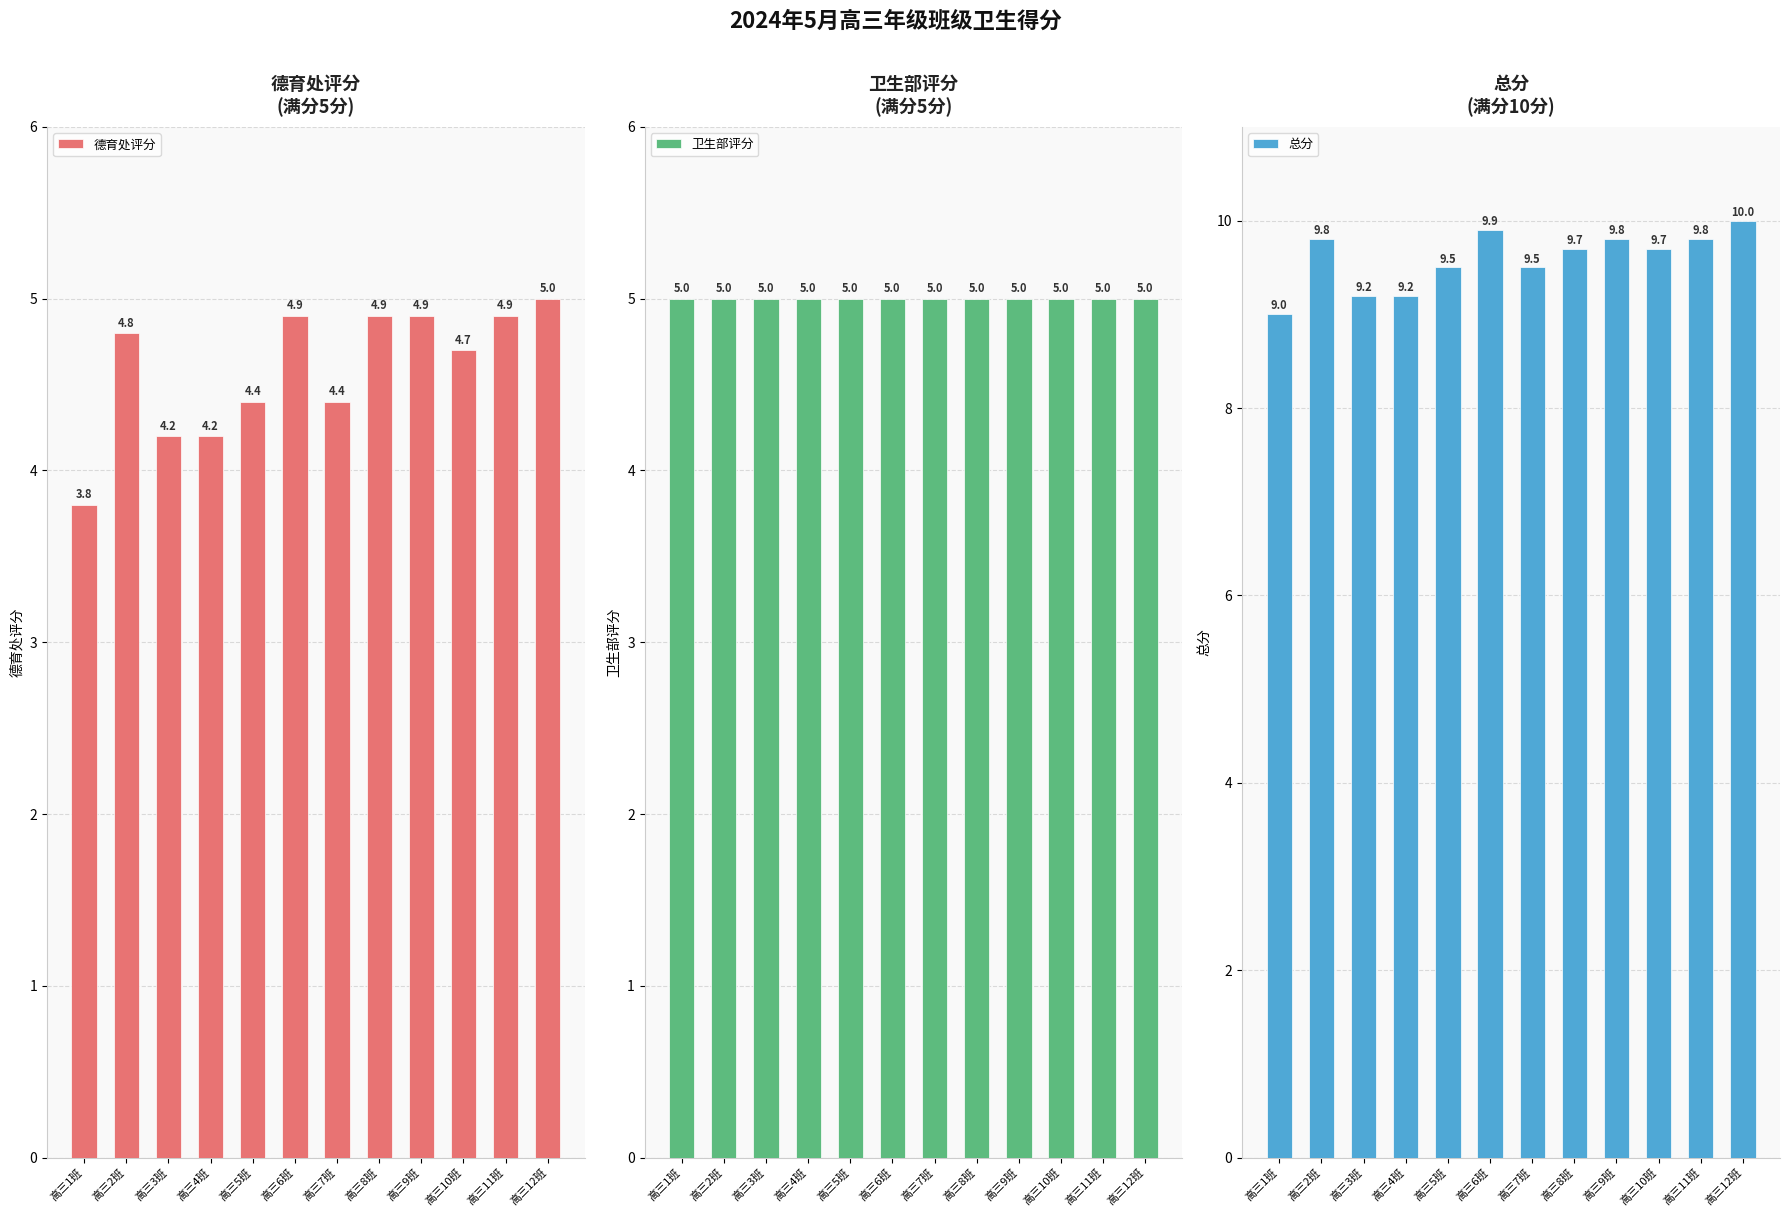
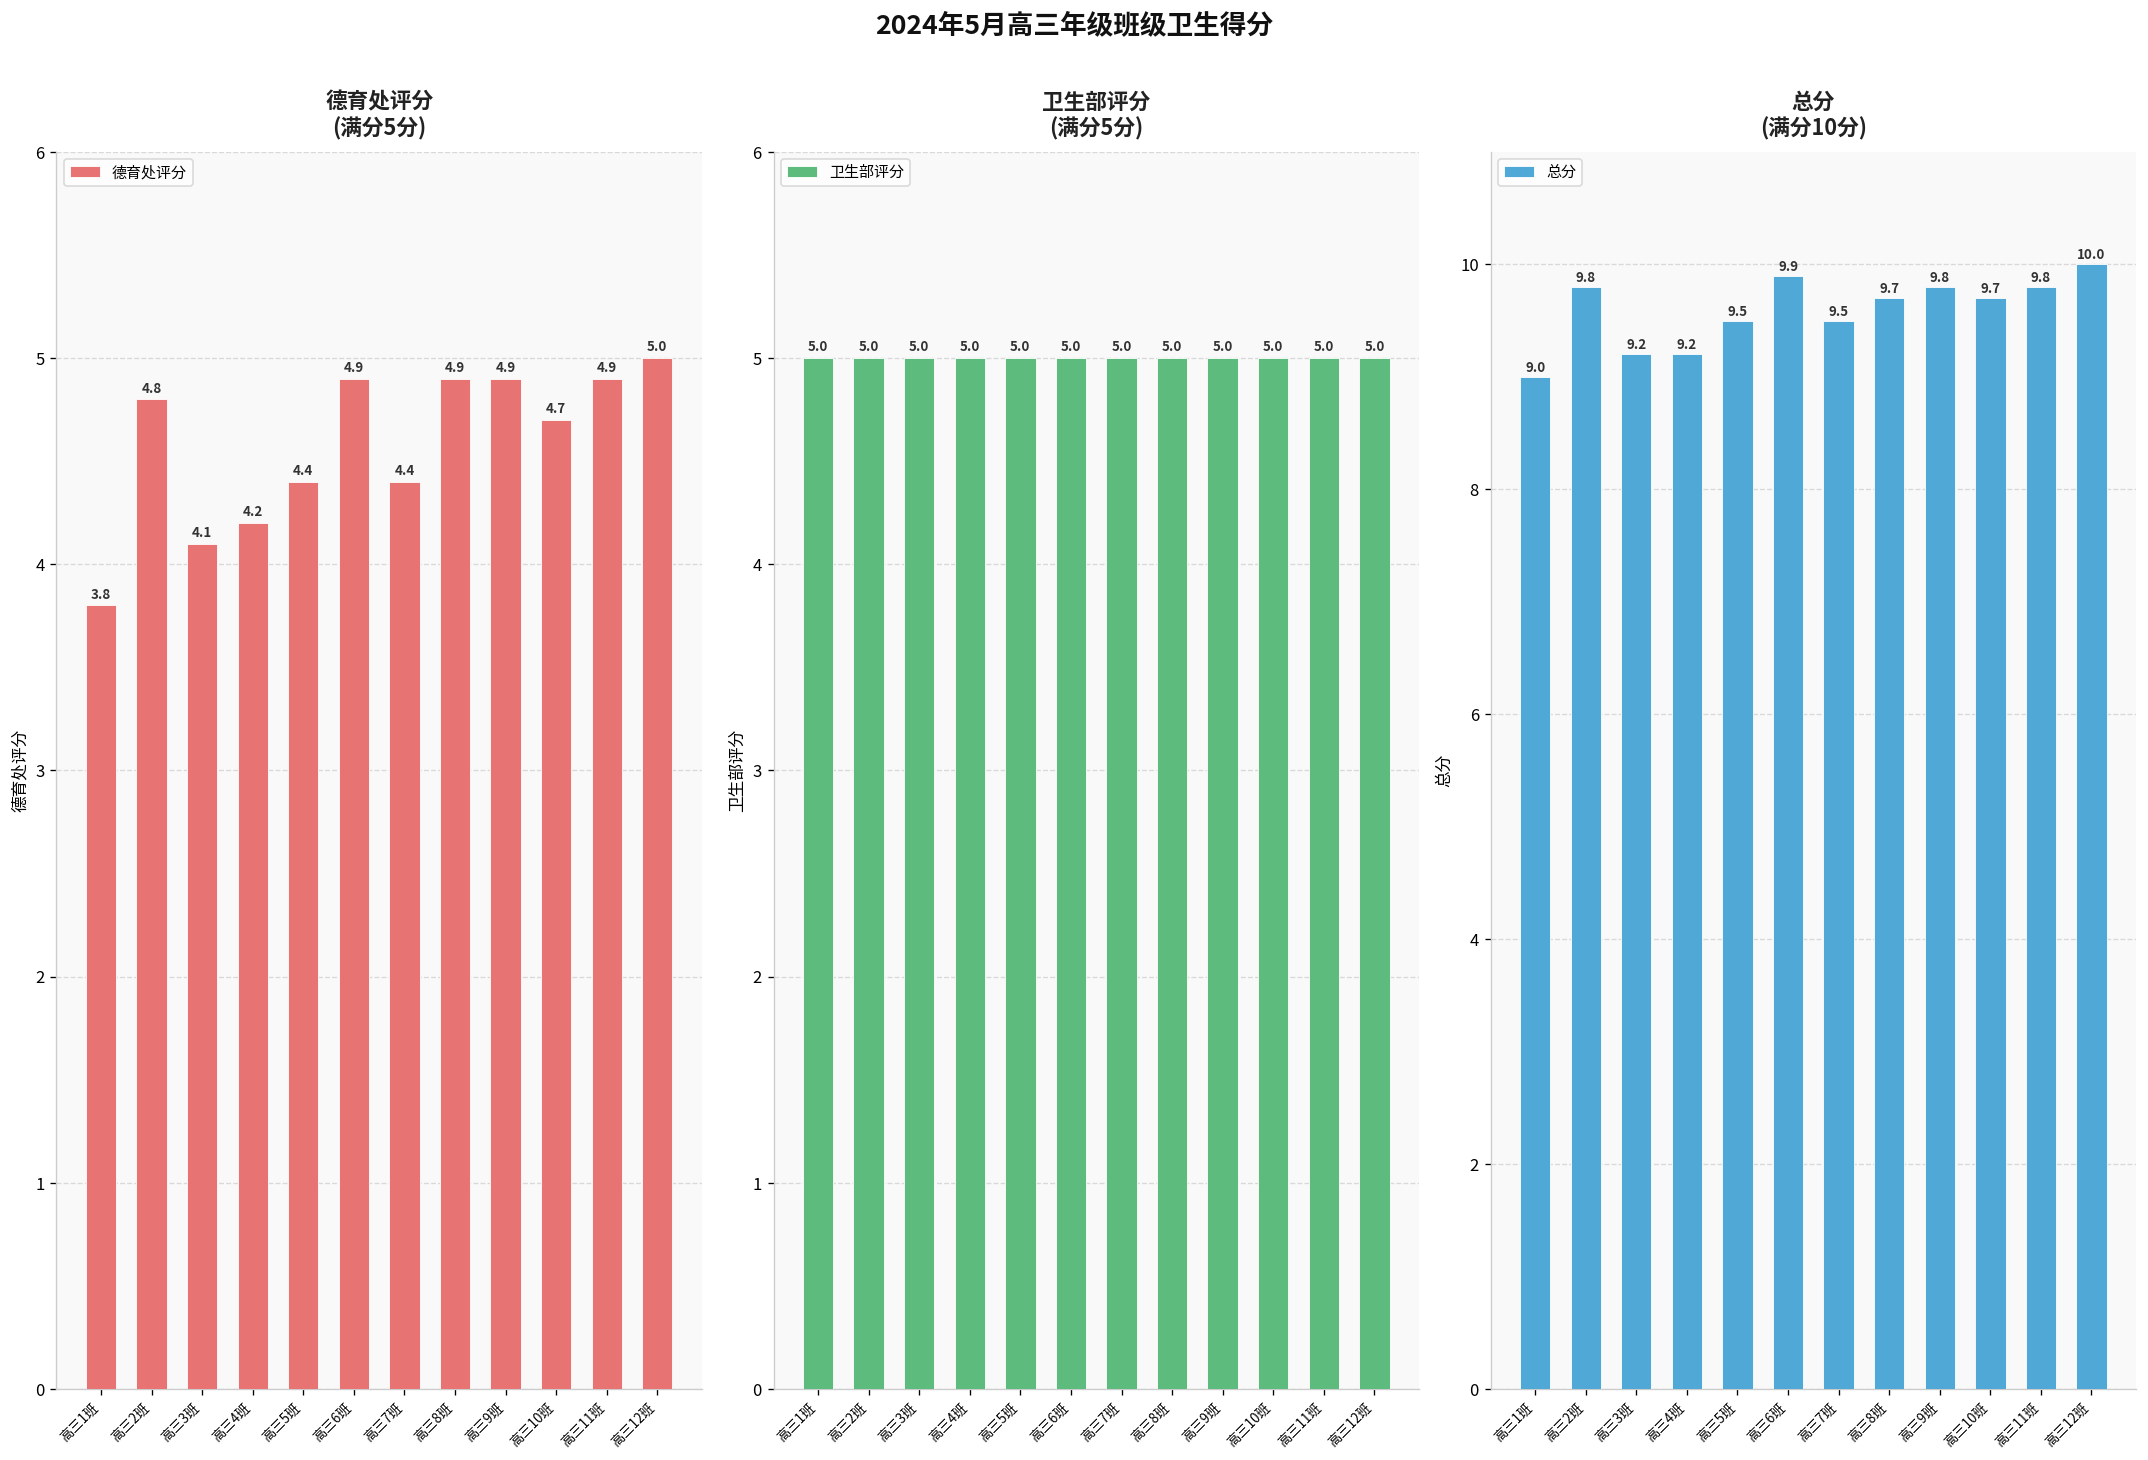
德育处评分 (满分5分), 高三3班: 4.2 -> 4.1
